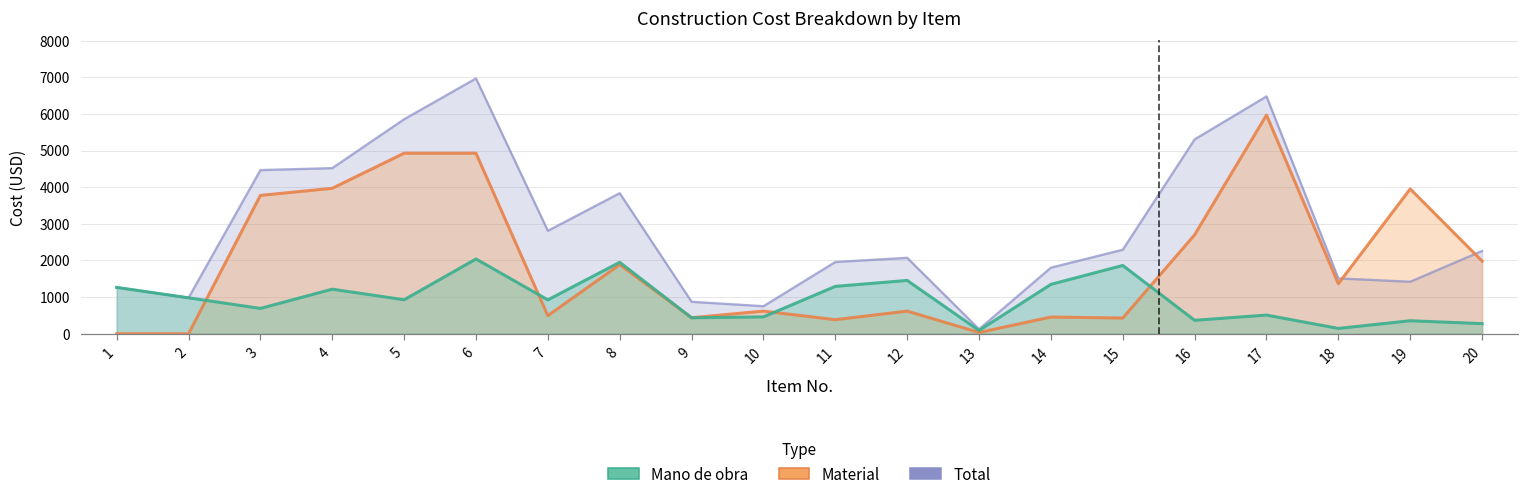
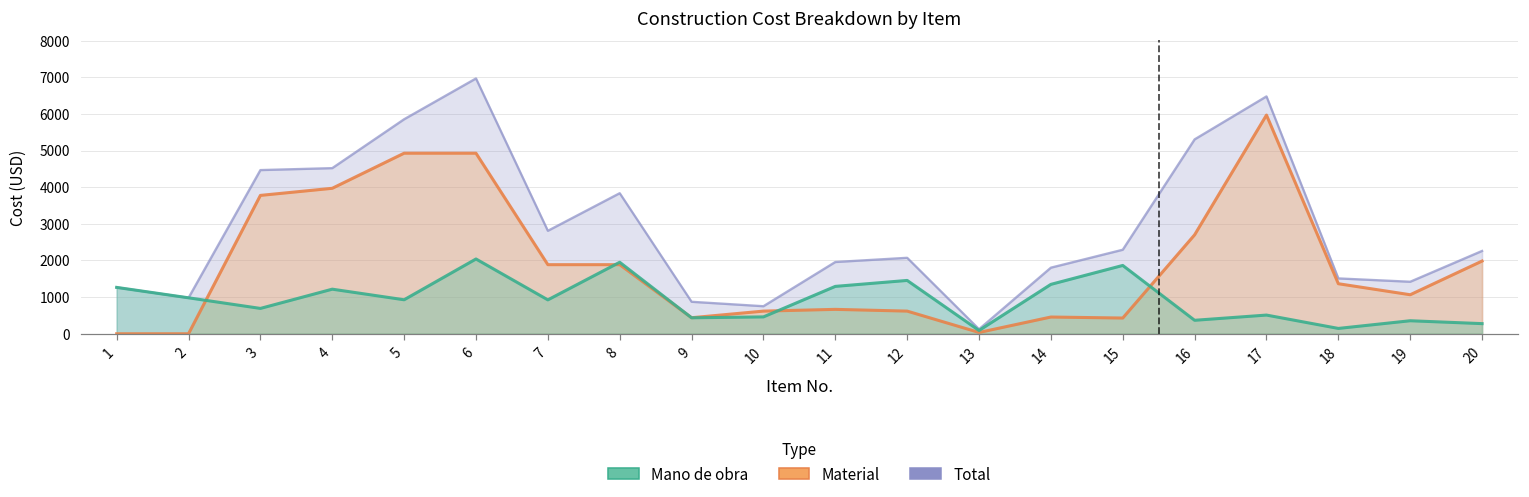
Material, 7: 500 -> 1900
Material, 11: 400 -> 700
Material, 19: 4000 -> 1100
